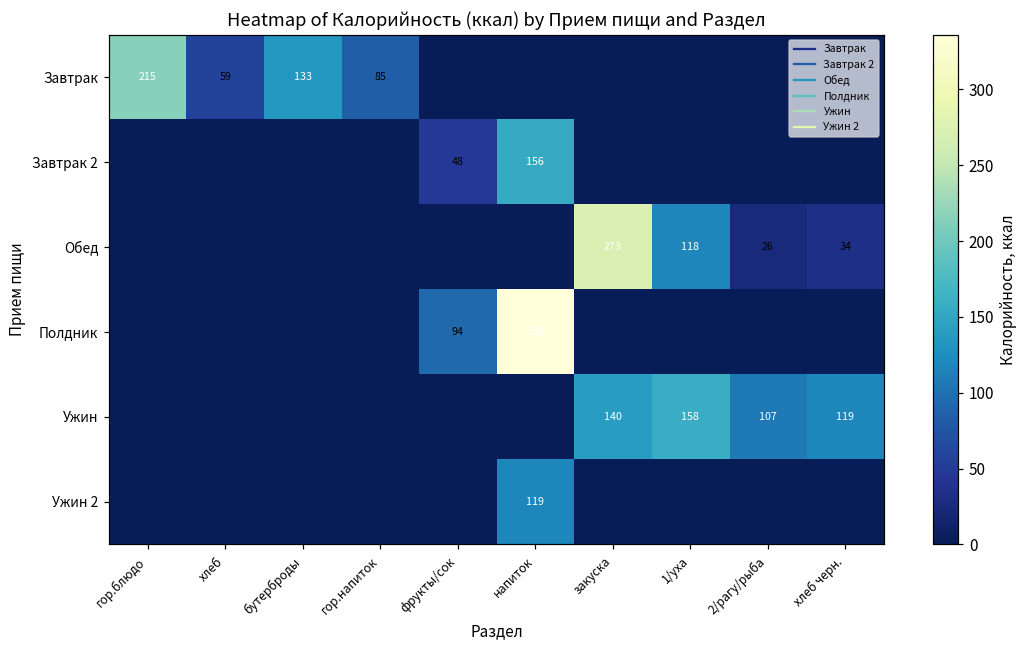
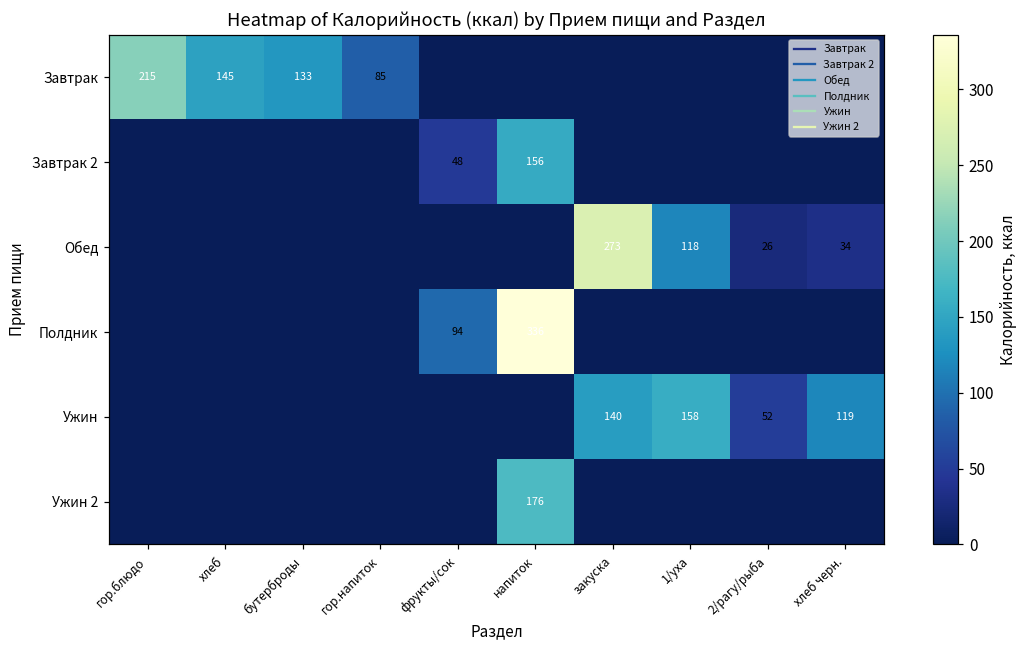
Завтрак, хлеб: 59 -> 145
Ужин, 2/рагу/рыба: 107 -> 52
Ужин 2, напиток: 119 -> 176
